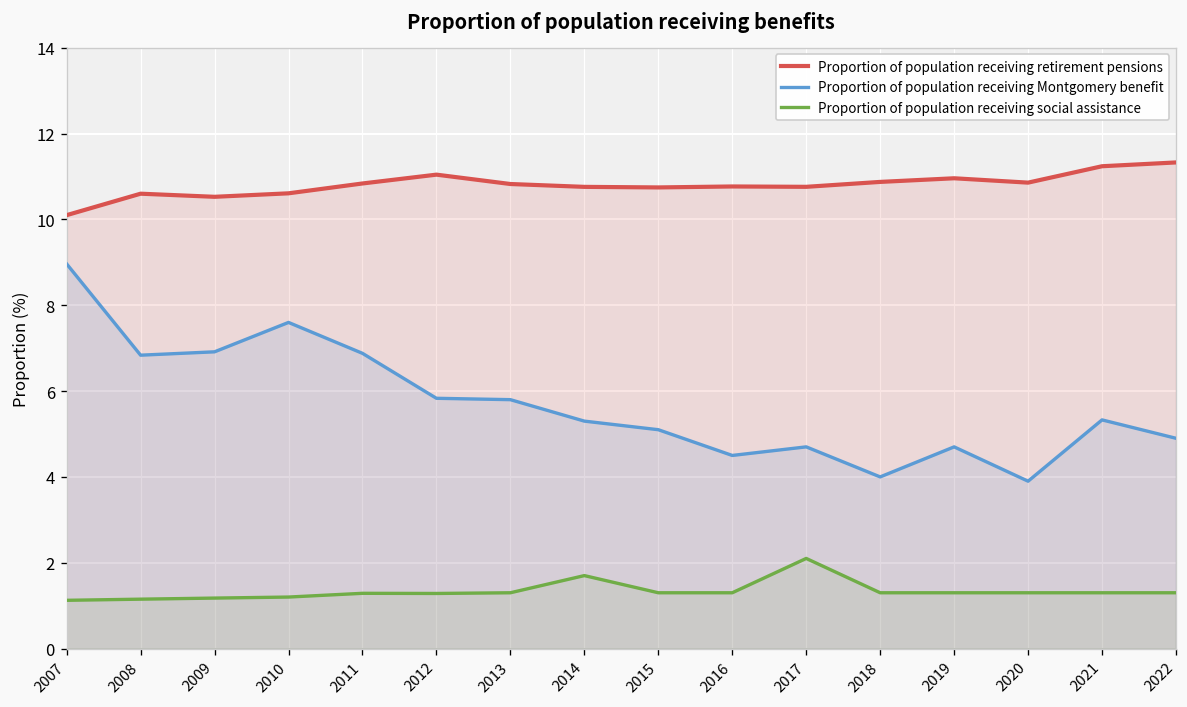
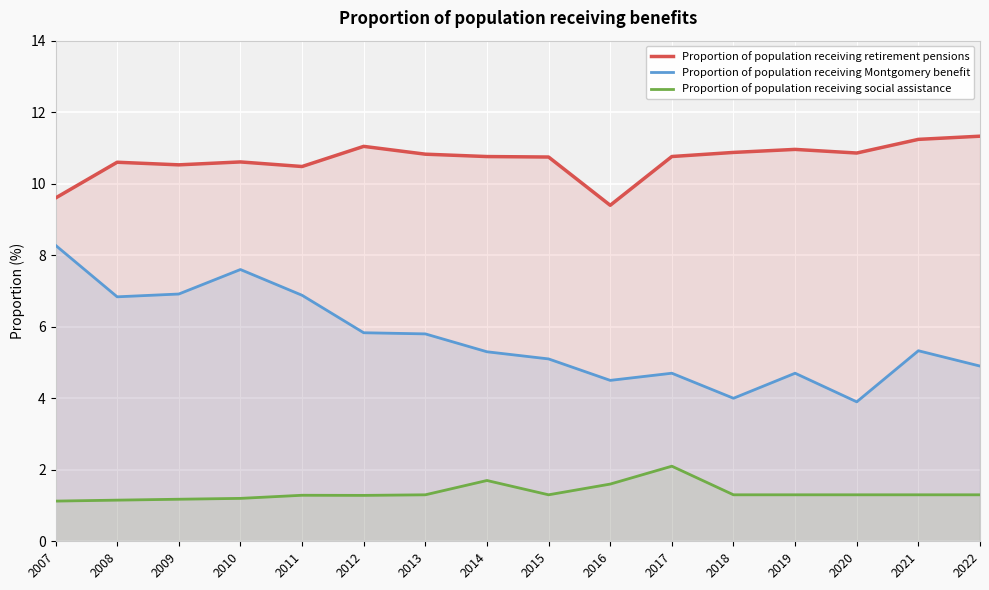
Proportion of population receiving retirement pensions, 2007: 10.1 -> 9.6
Proportion of population receiving Montgomery benefit, 2007: 9.0 -> 8.3
Proportion of population receiving retirement pensions, 2011: 10.8 -> 10.5
Proportion of population receiving retirement pensions, 2016: 10.8 -> 9.4
Proportion of population receiving social assistance, 2016: 1.3 -> 1.6
